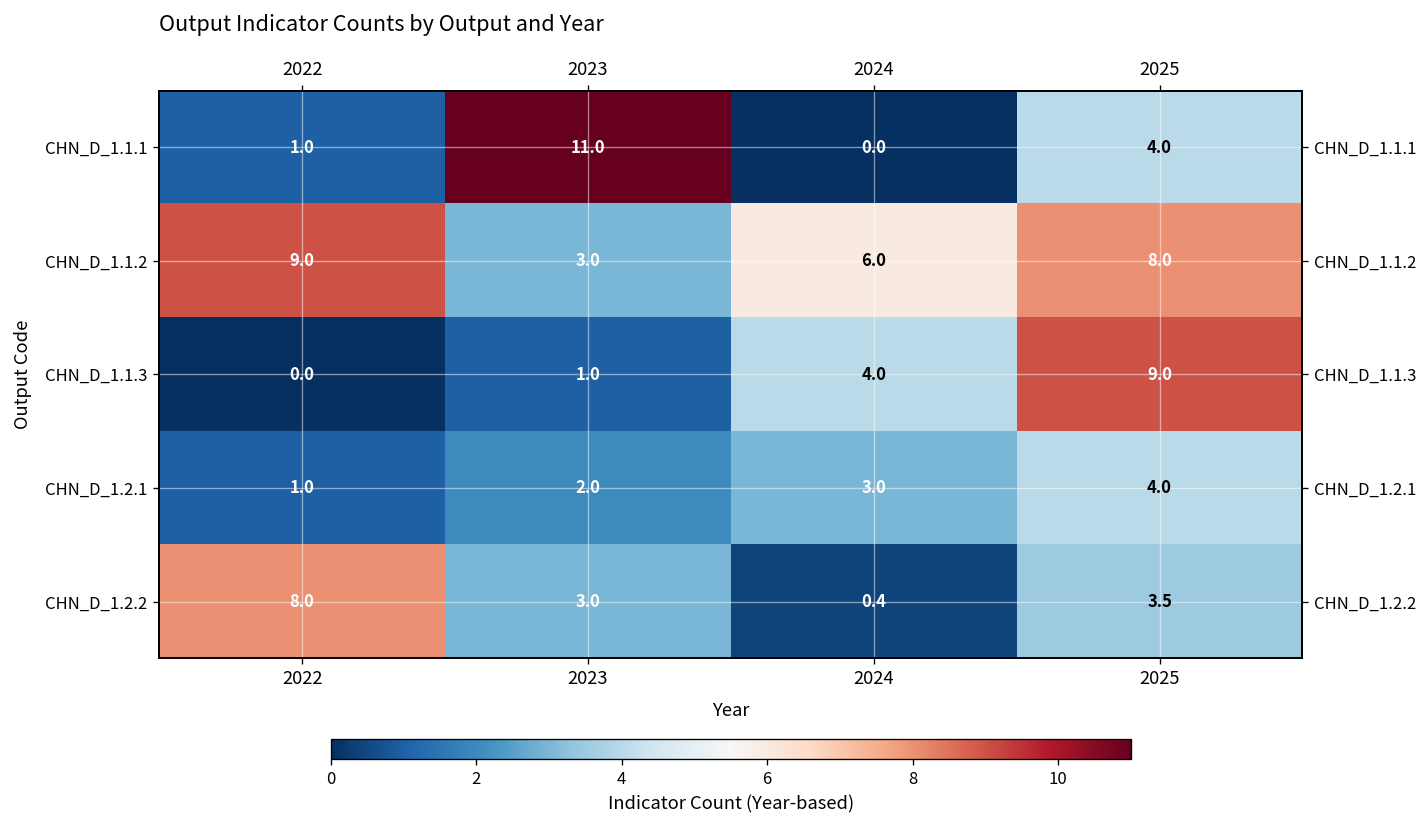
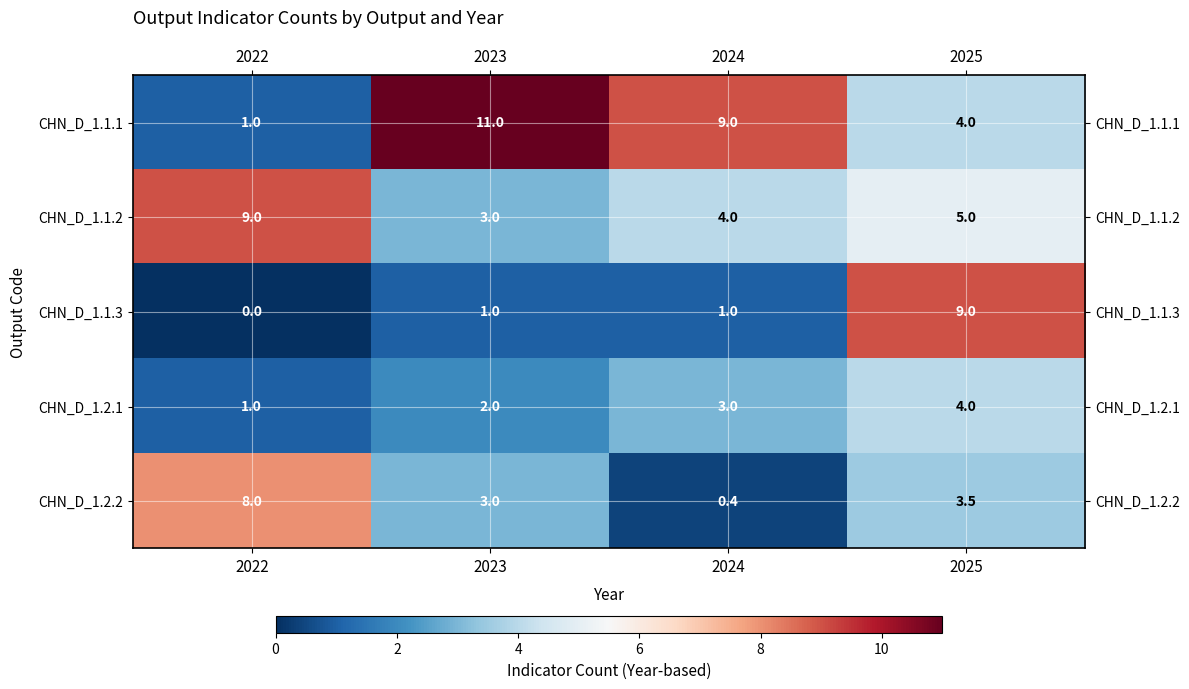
CHN_D_1.1.1, 2024: 0.0 -> 9.0
CHN_D_1.1.2, 2024: 6.0 -> 4.0
CHN_D_1.1.2, 2025: 8.0 -> 5.0
CHN_D_1.1.3, 2024: 4.0 -> 1.0
